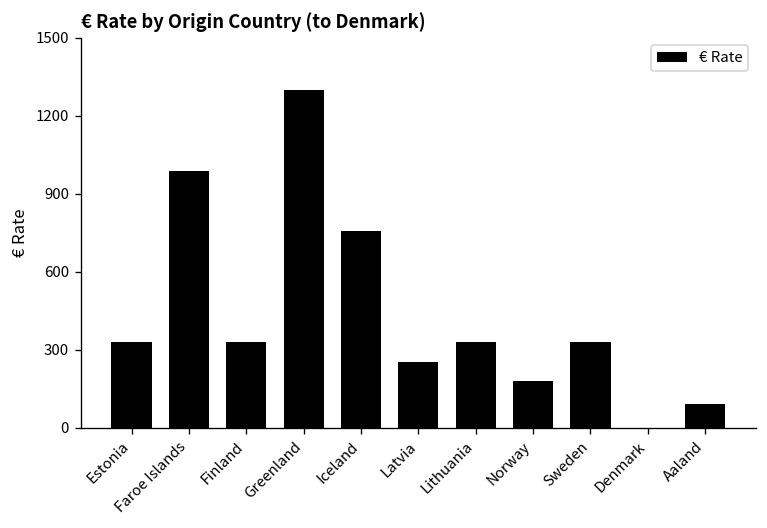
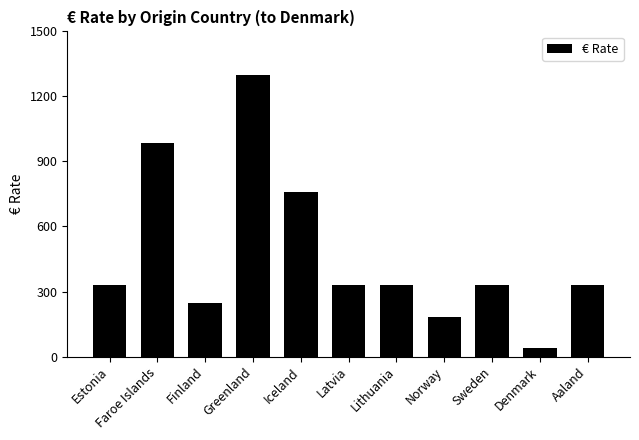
Finland: 330 -> 250
Latvia: 250 -> 330
Denmark: 0 -> 40
Aaland: 90 -> 330
